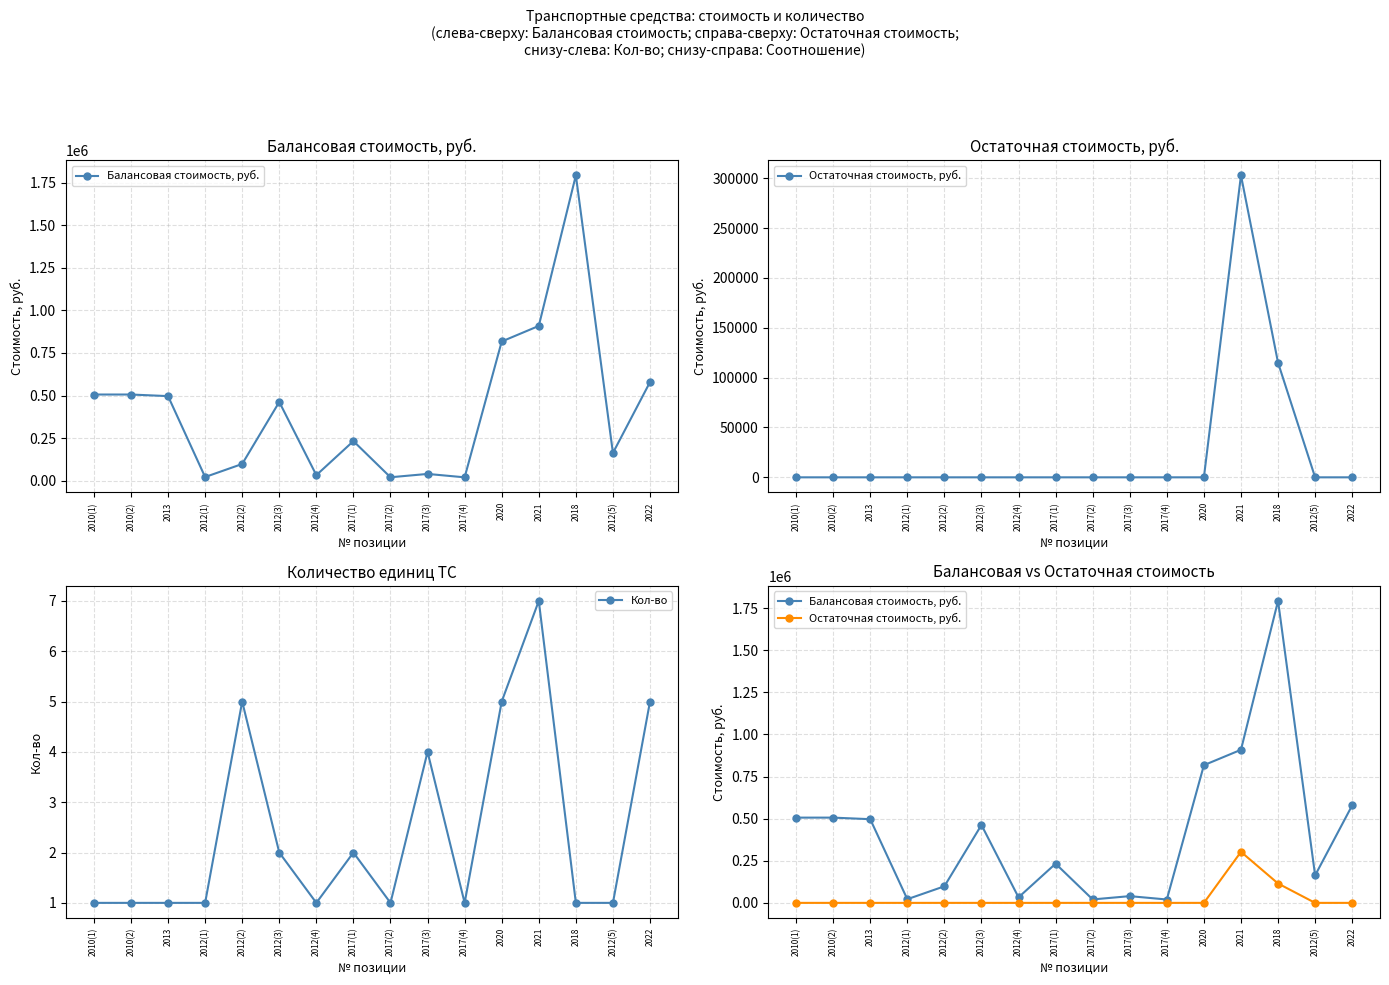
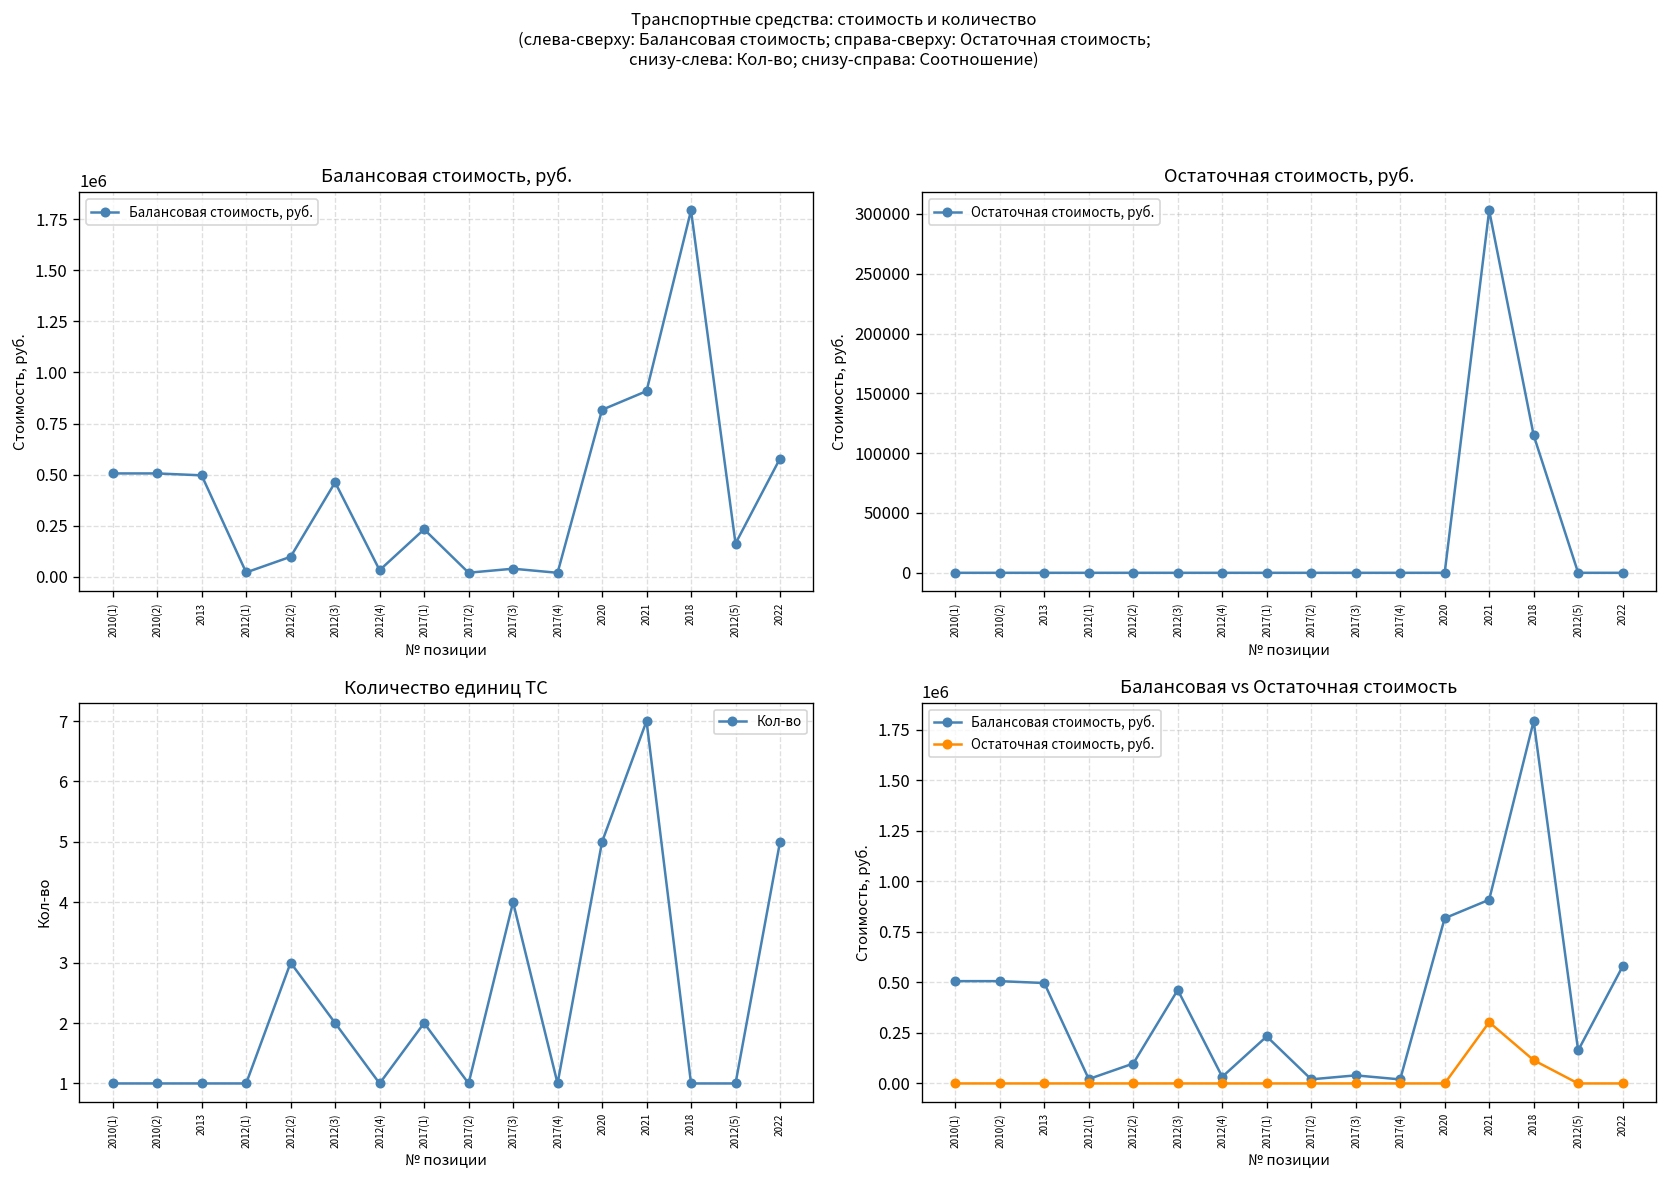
Количество единиц ТС, 2012(2): 5 -> 3
